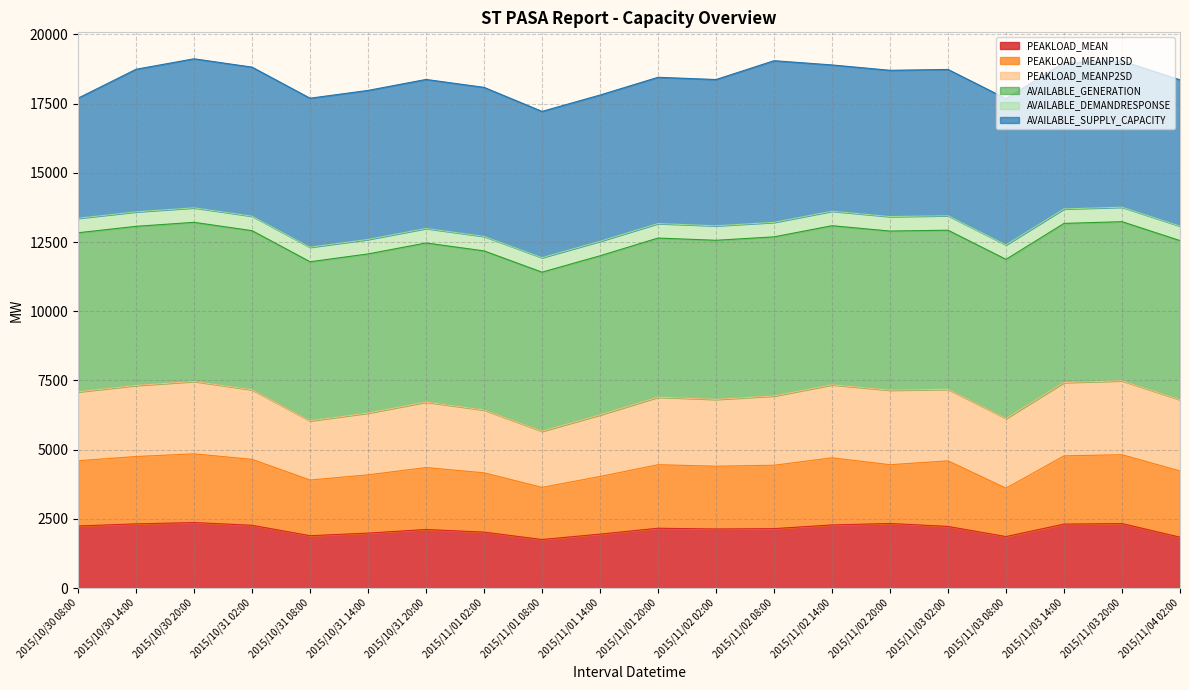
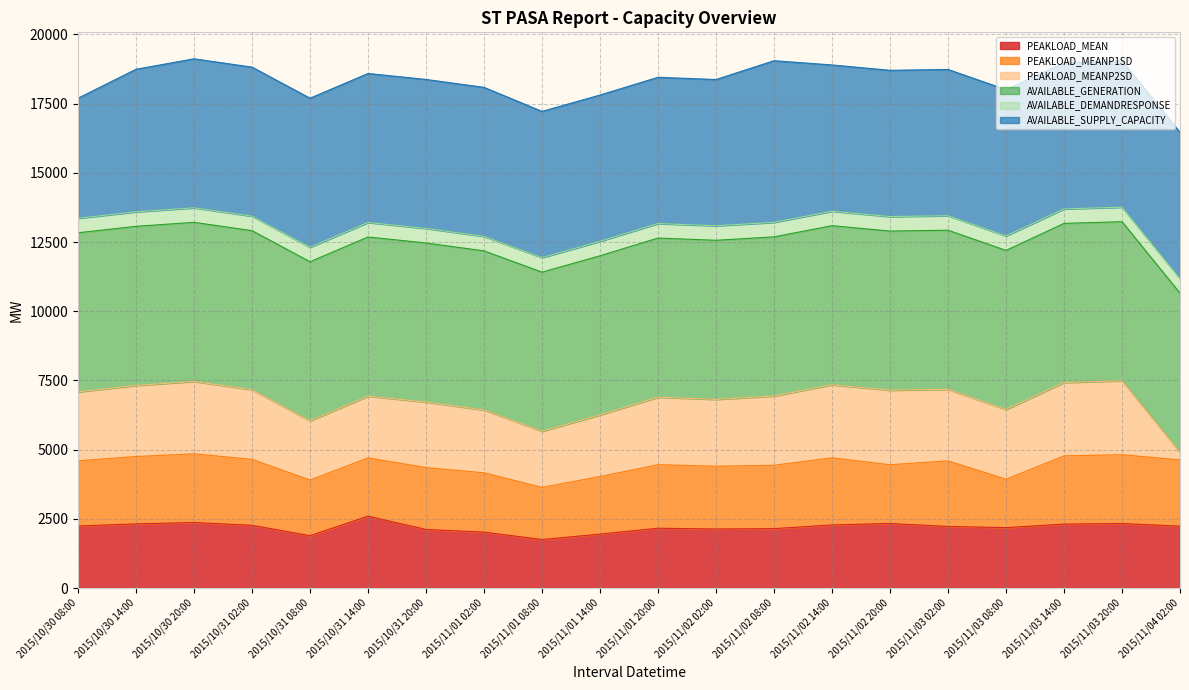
PEAKLOAD_MEAN, 2015/10/31 14:00: 2000 -> 2600
PEAKLOAD_MEAN, 2015/11/03 08:00: 1900 -> 2200
PEAKLOAD_MEAN, 2015/11/04 02:00: 1800 -> 2200
PEAKLOAD_MEANP2SD, 2015/11/04 02:00: 2600 -> 300
